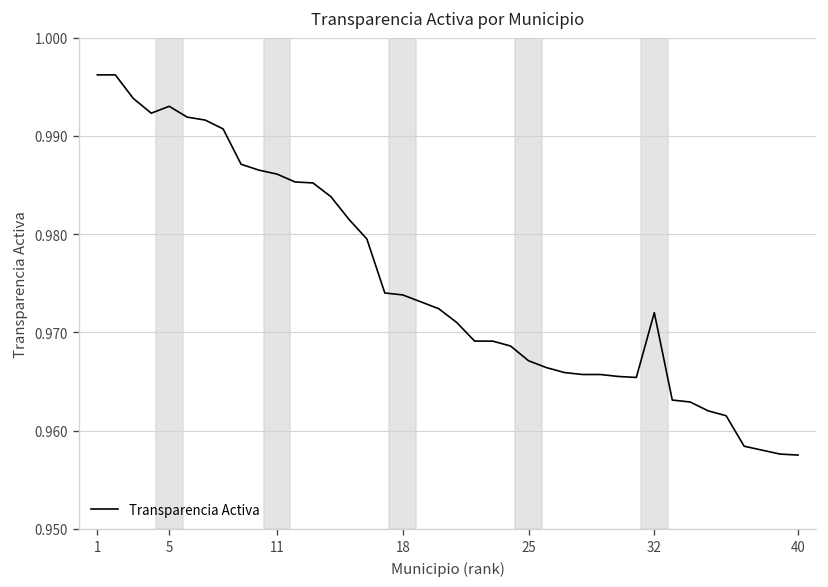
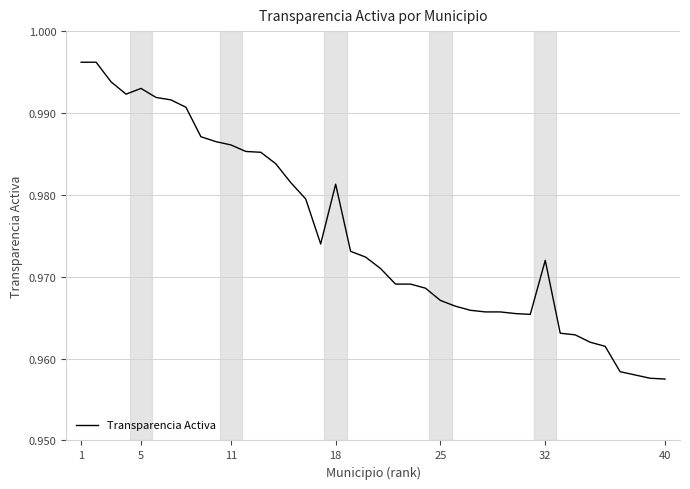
18: 0.974 -> 0.981
